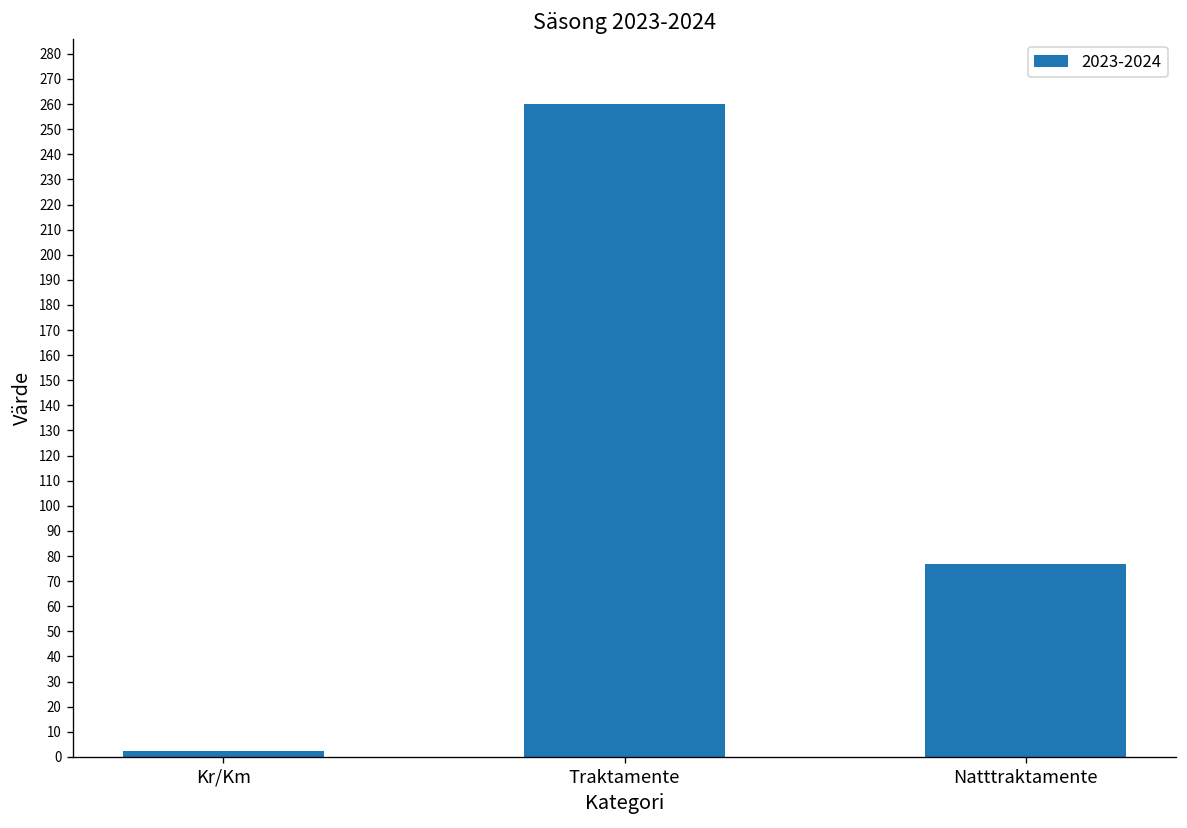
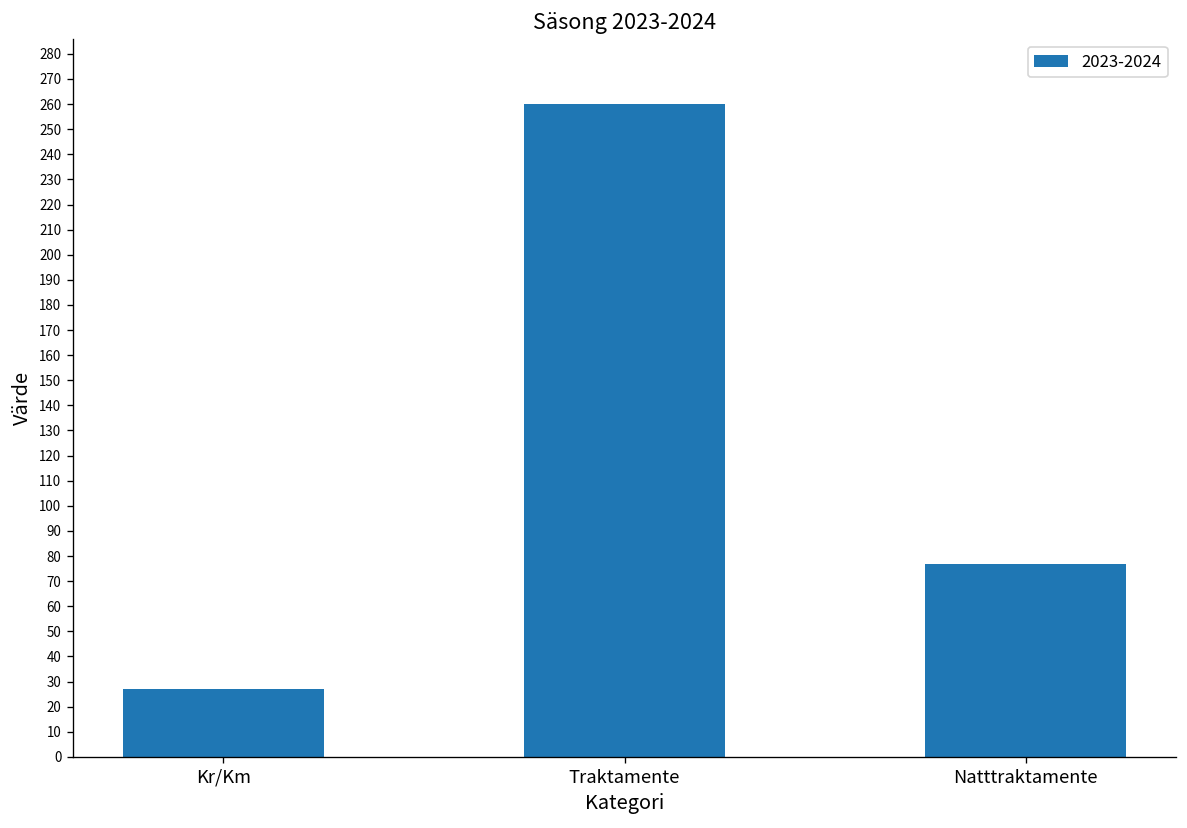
Kr/Km: 3 -> 27
